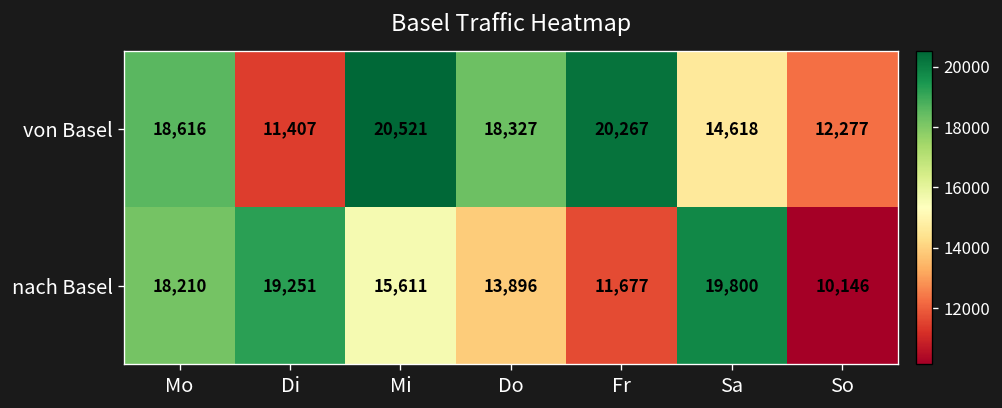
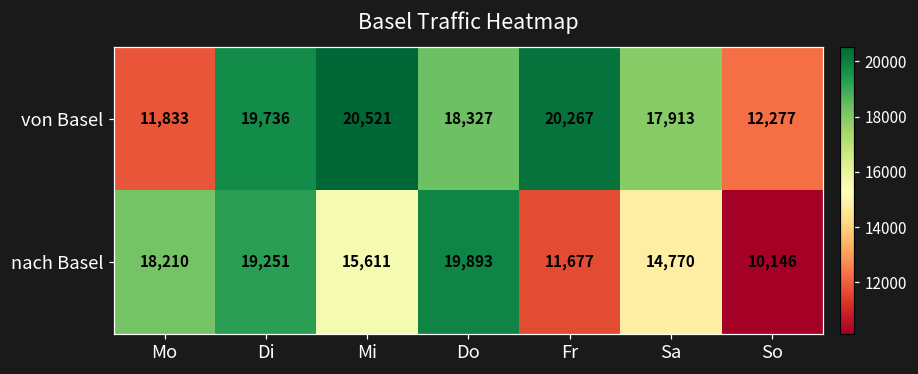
von Basel, Mo: 18,616 -> 11,833
von Basel, Di: 11,407 -> 19,736
von Basel, Sa: 14,618 -> 17,913
nach Basel, Do: 13,896 -> 19,893
nach Basel, Sa: 19,800 -> 14,770
